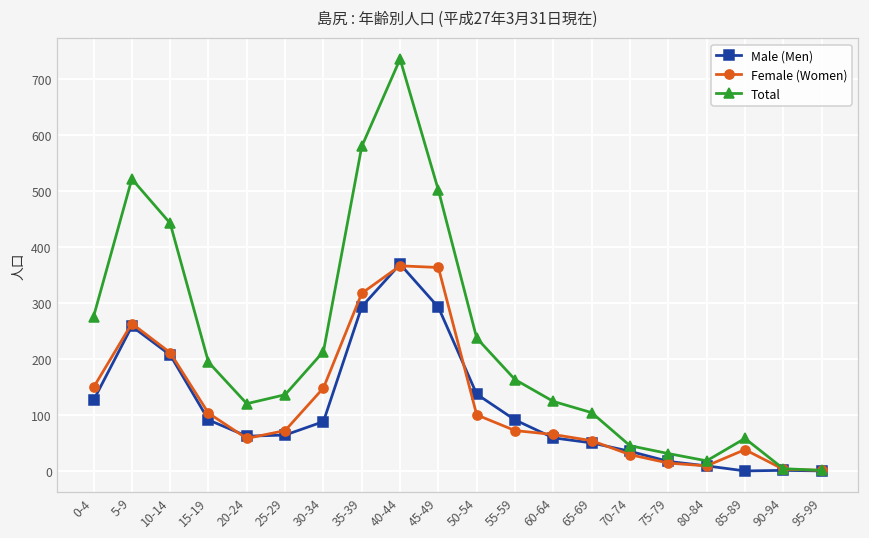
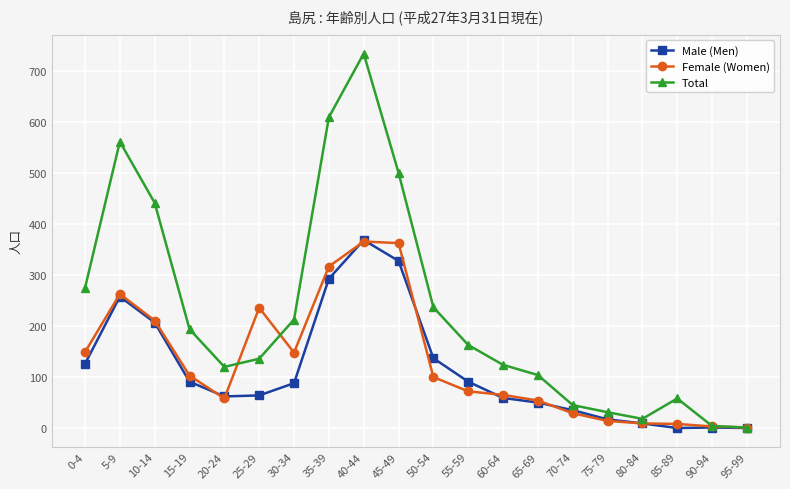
Total, 5-9: 520 -> 560
Female (Women), 25-29: 70 -> 240
Total, 35-39: 580 -> 610
Male (Men), 45-49: 290 -> 330
Female (Women), 85-89: 40 -> 10
